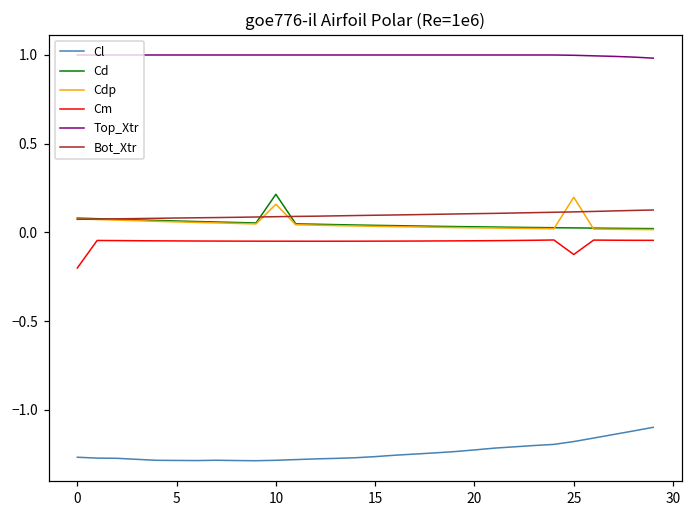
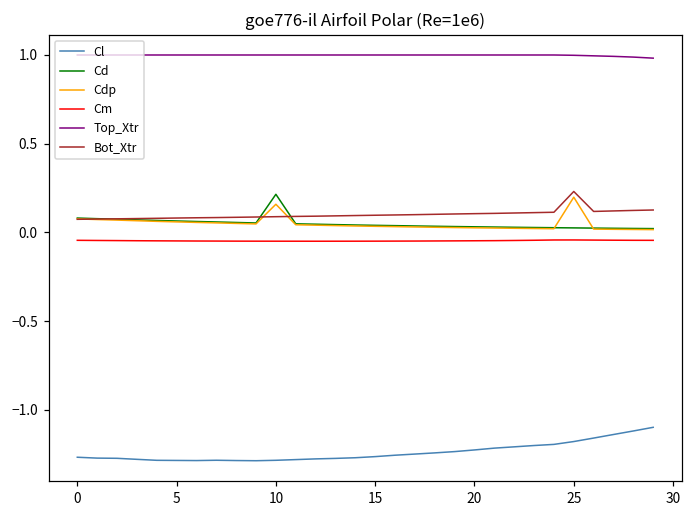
Cm, 0: -0.20 -> -0.04
Cm, 25: -0.12 -> -0.04
Bot_Xtr, 25: 0.12 -> 0.23
